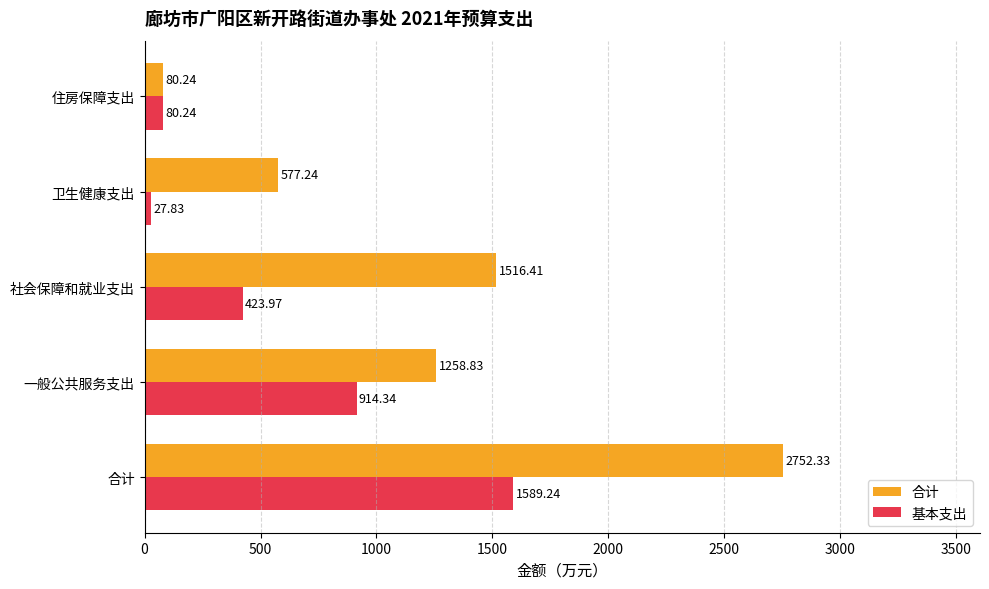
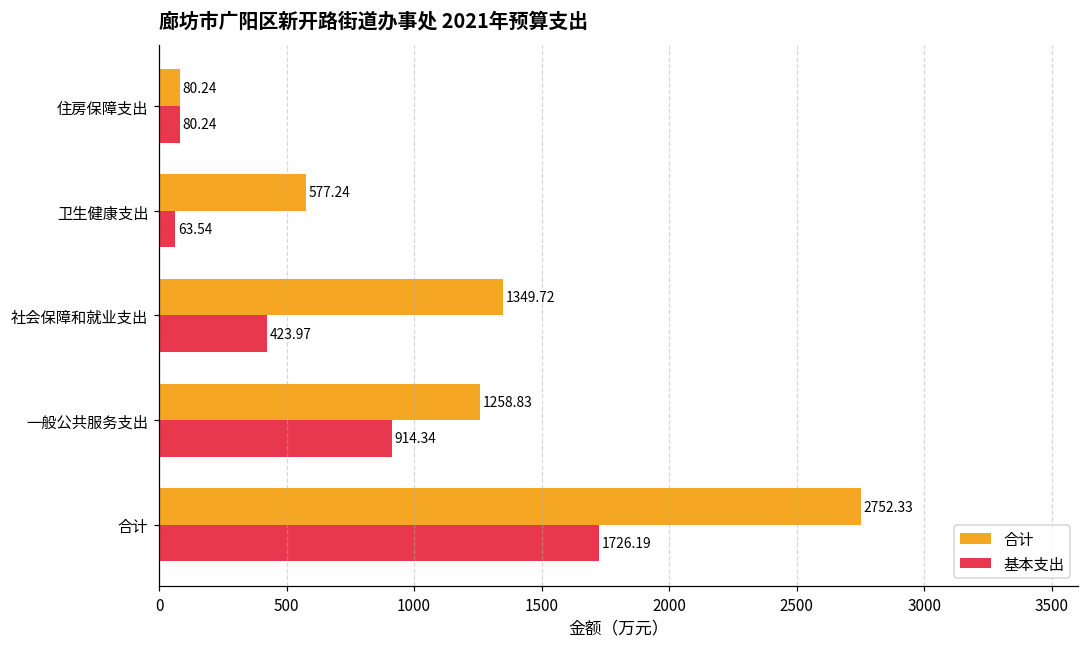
基本支出, 卫生健康支出: 27.83 -> 63.54
合计, 社会保障和就业支出: 1516.41 -> 1349.72
基本支出, 合计: 1589.24 -> 1726.19
